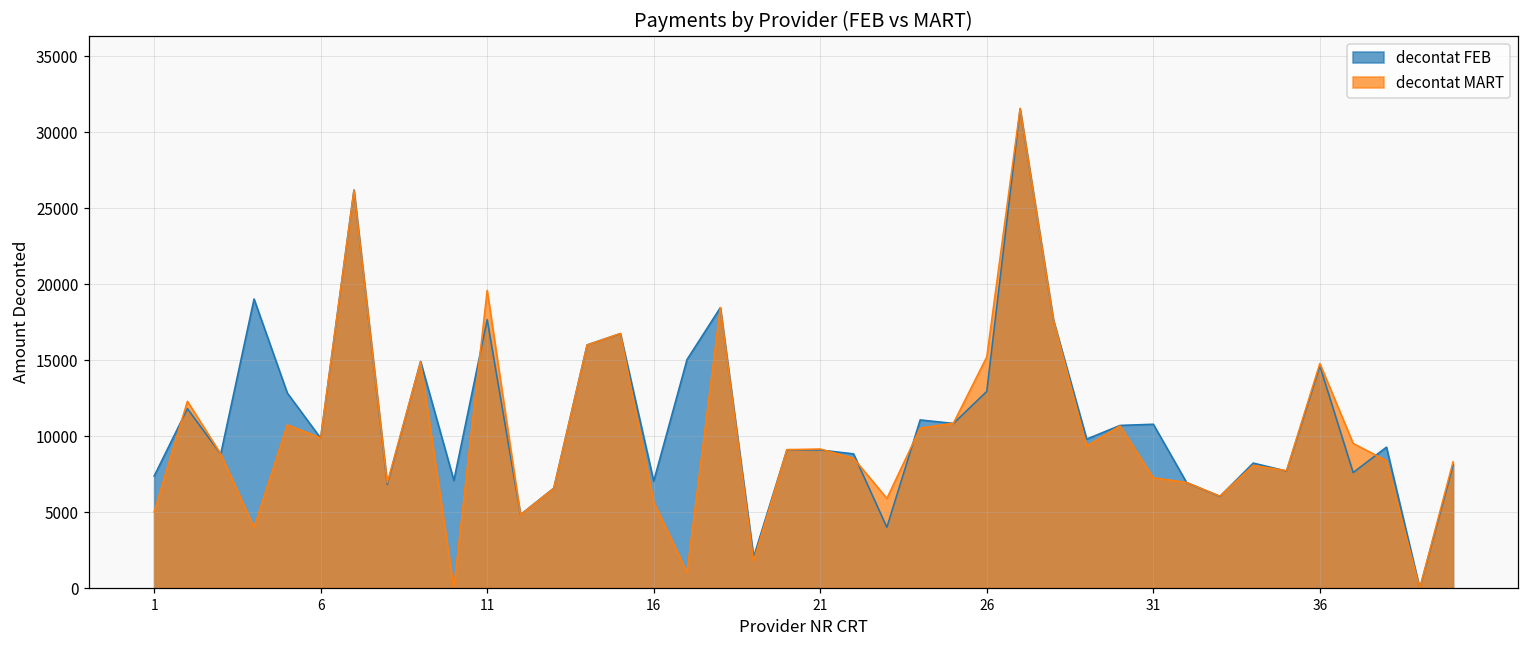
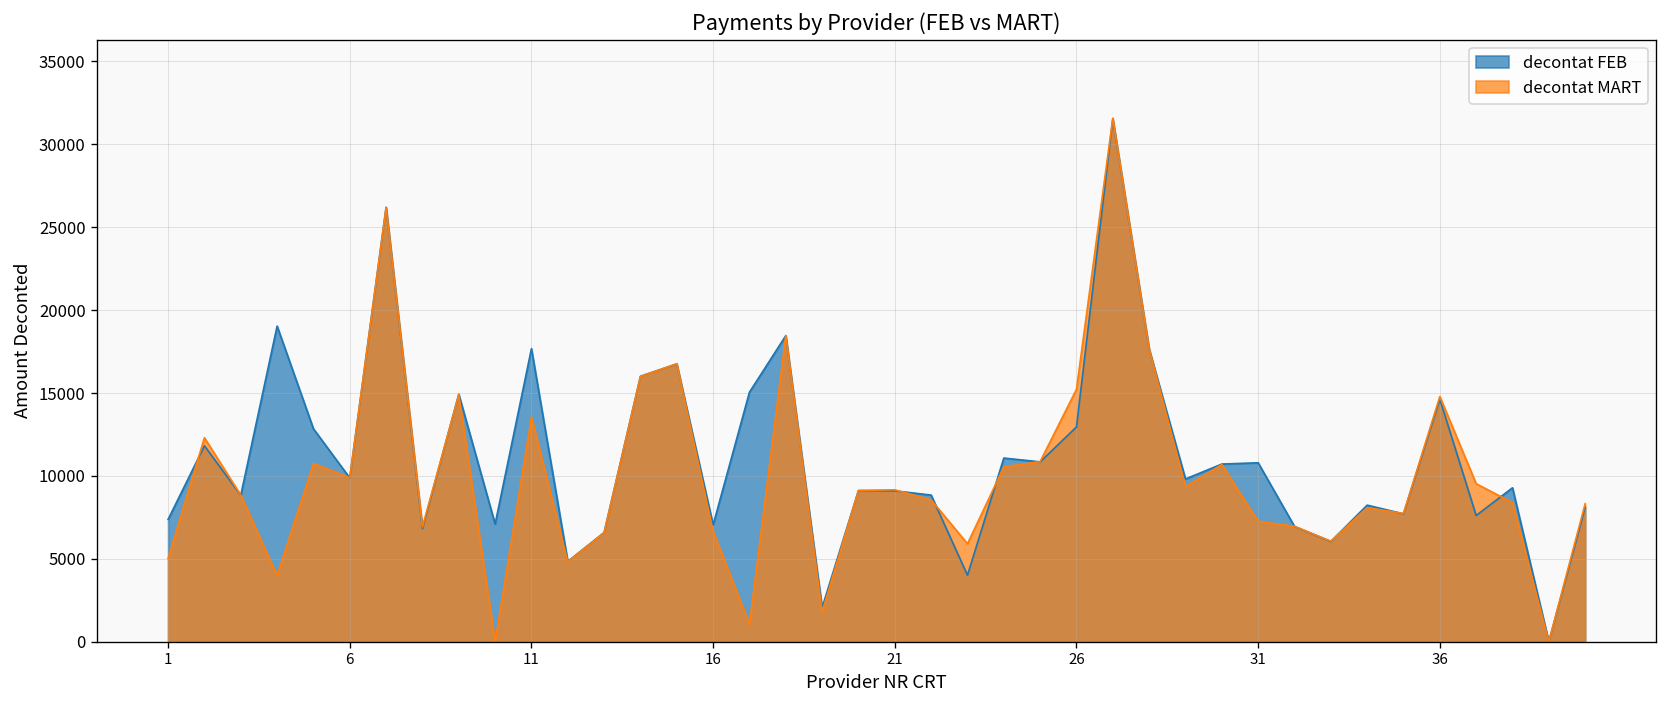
decontat MART, 11: 19600 -> 13600
decontat MART, 16: 5700 -> 6700
